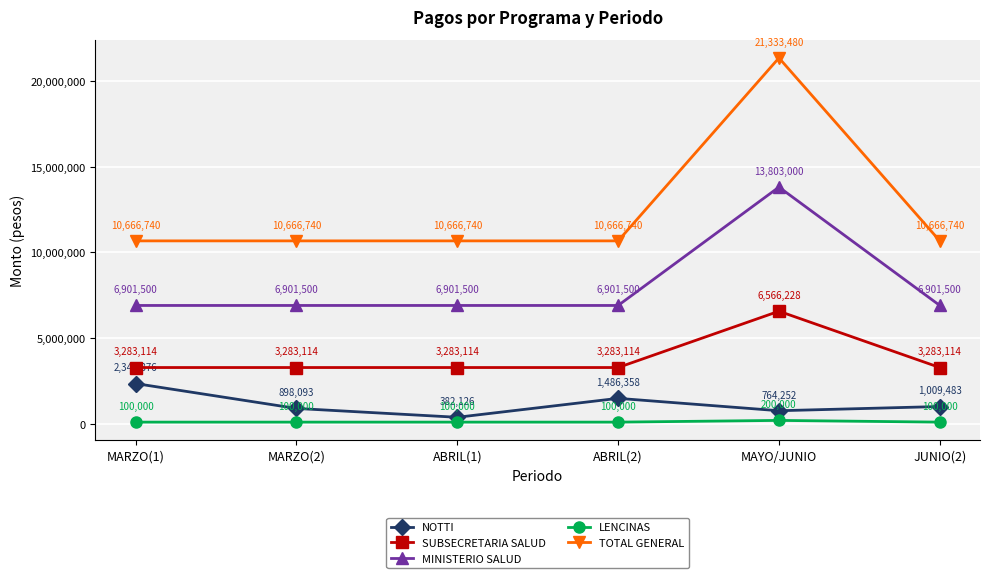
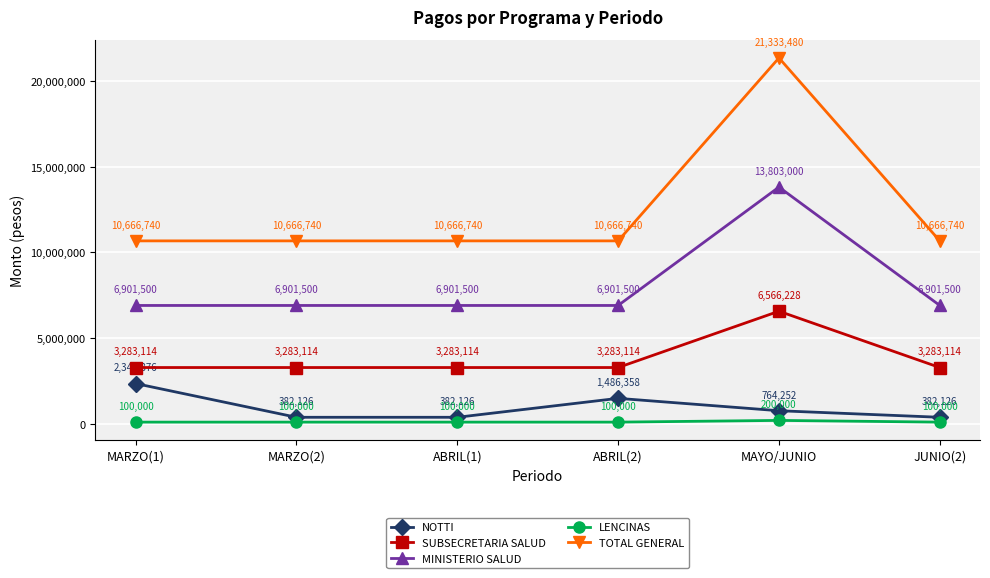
NOTTI, MARZO(2): 898,093 -> 382,126
NOTTI, JUNIO(2): 1,009,483 -> 382,126
